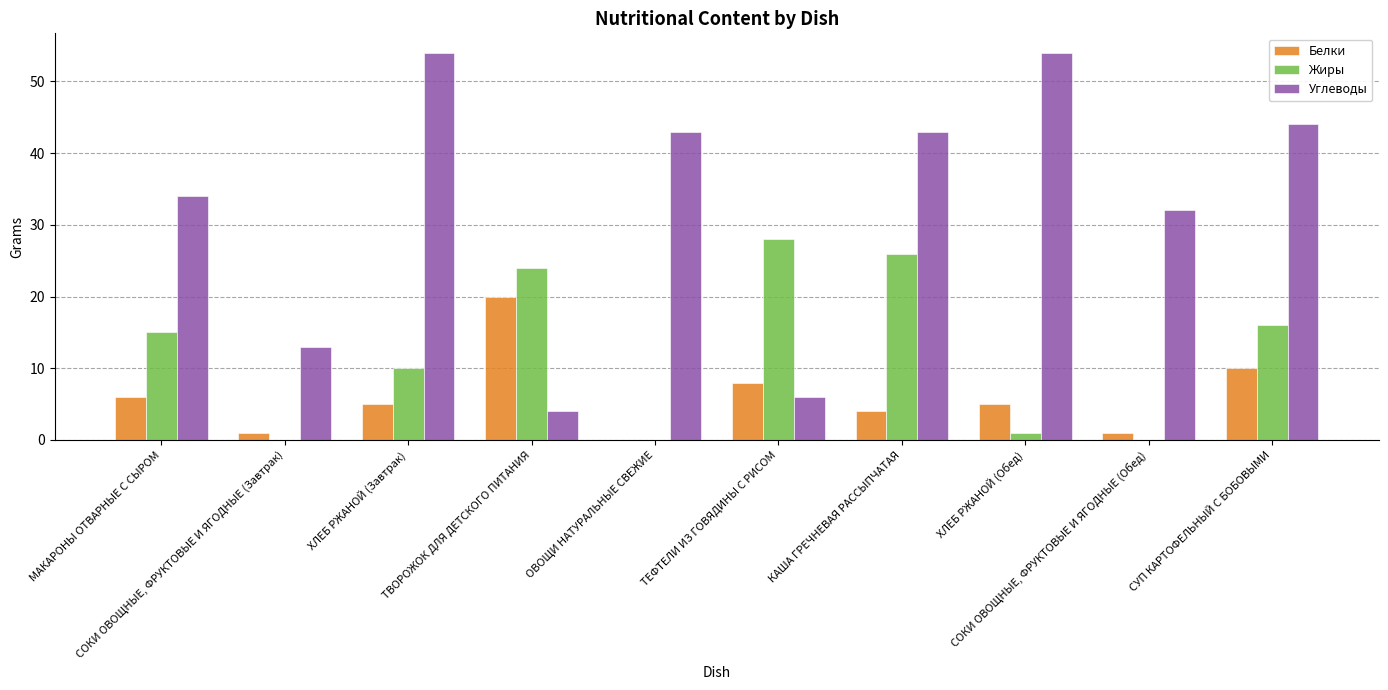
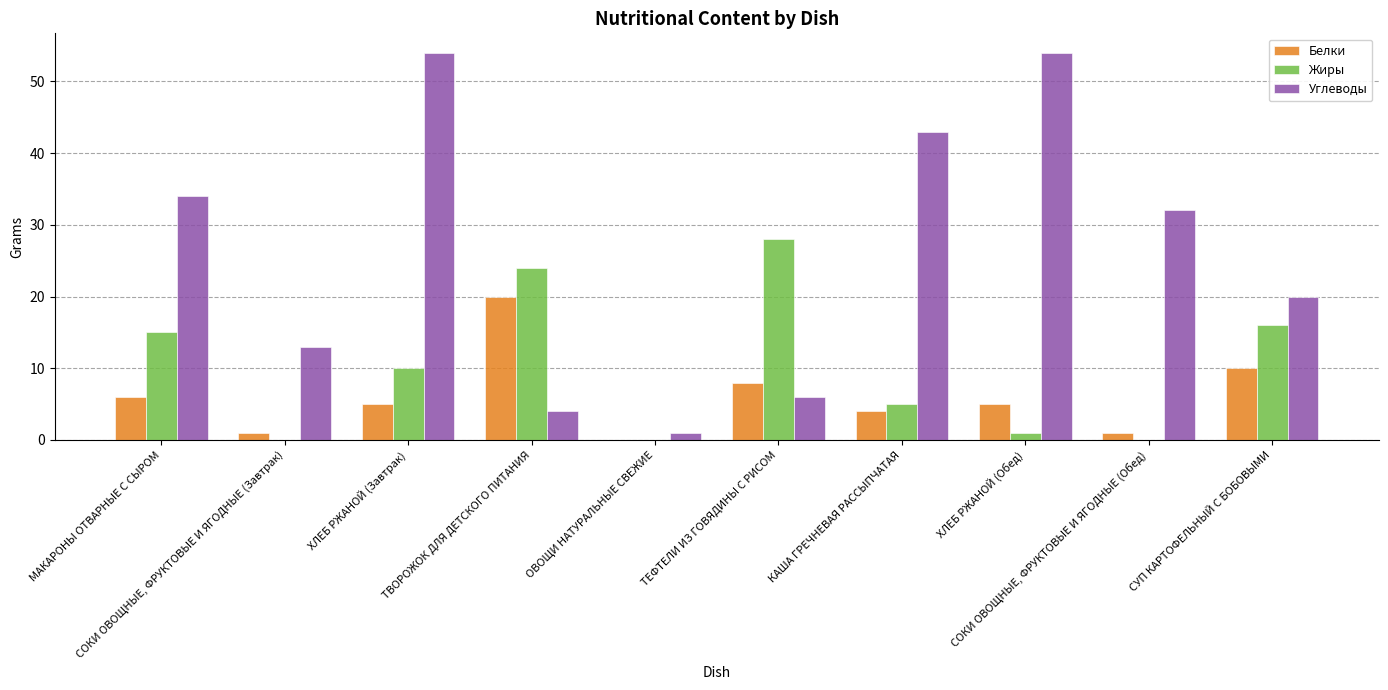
Углеводы, ОВОЩИ НАТУРАЛЬНЫЕ СВЕЖИЕ: 43 -> 1
Жиры, КАША ГРЕЧНЕВАЯ РАССЫПЧАТАЯ: 26 -> 5
Углеводы, СУП КАРТОФЕЛЬНЫЙ С БОБОВЫМИ: 44 -> 20
